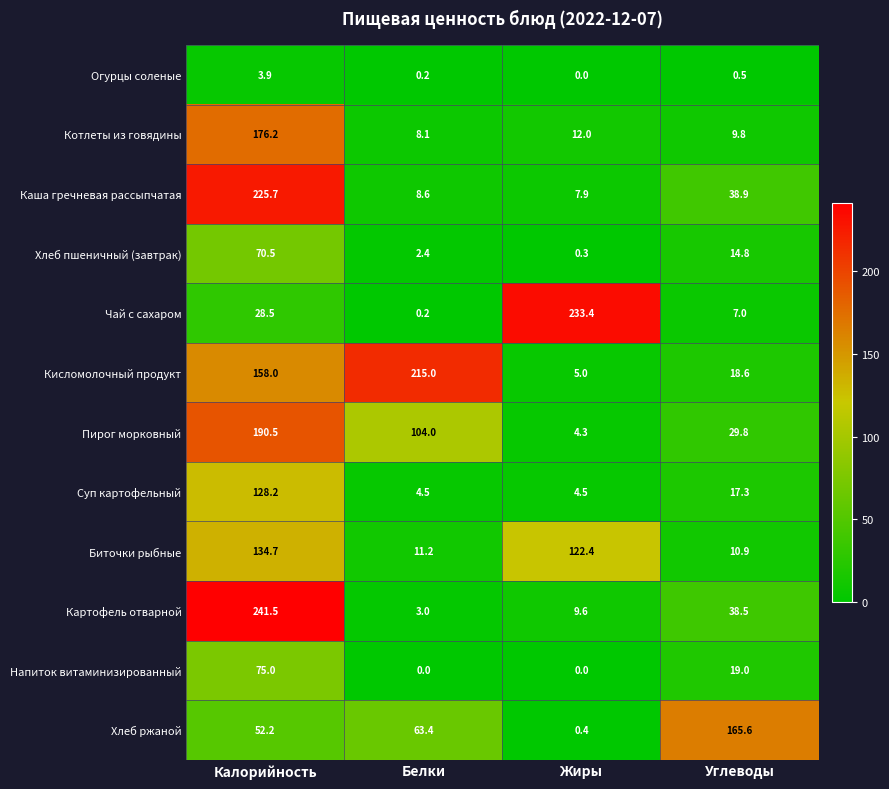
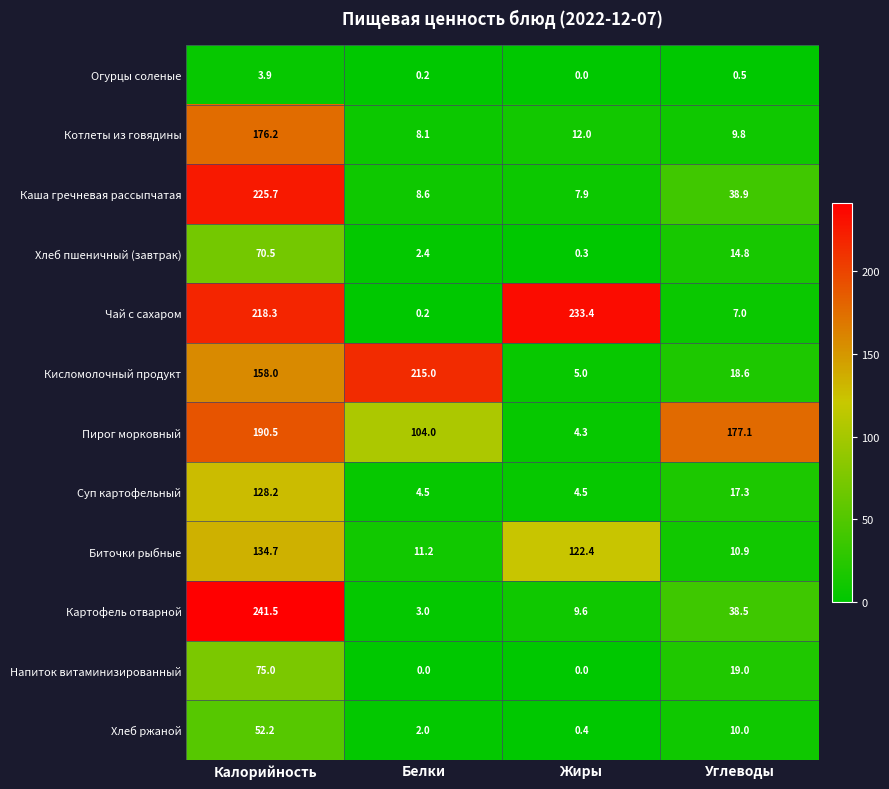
Чай с сахаром, Калорийность: 28.5 -> 218.3
Пирог морковный, Углеводы: 29.8 -> 177.1
Хлеб ржаной, Белки: 63.4 -> 2.0
Хлеб ржаной, Углеводы: 165.6 -> 10.0
